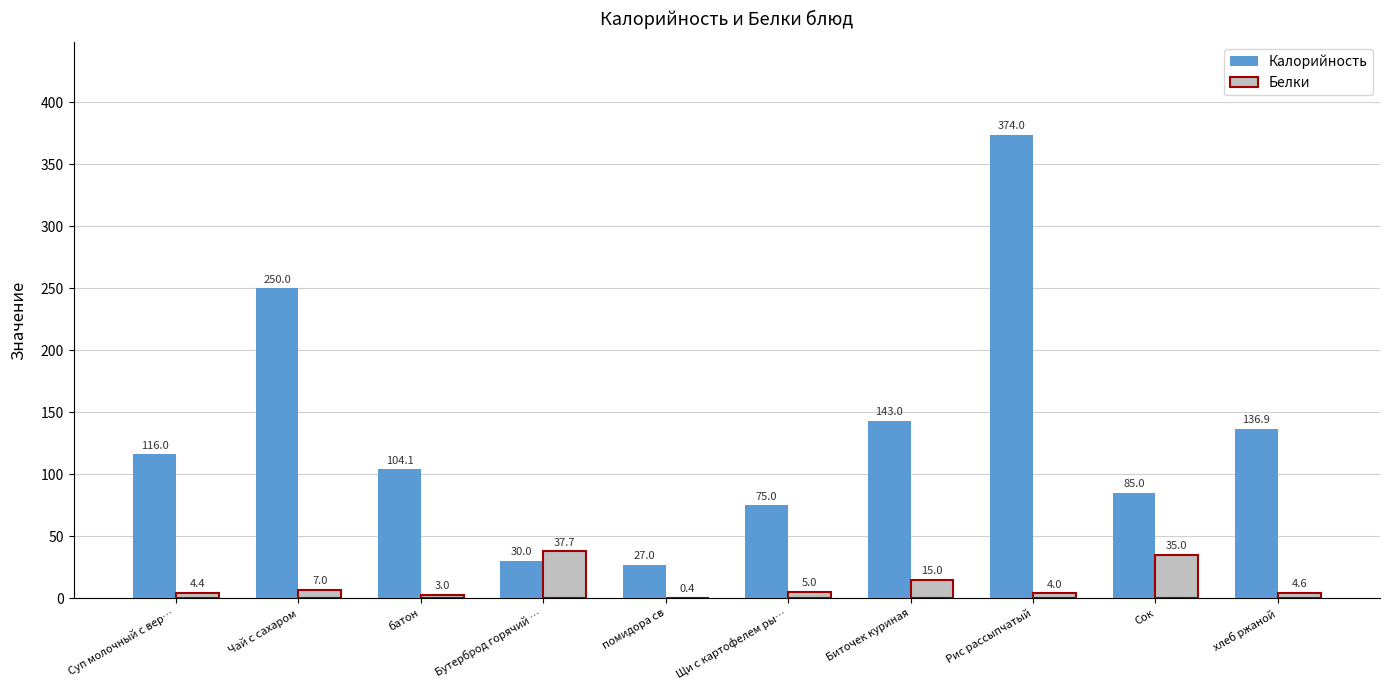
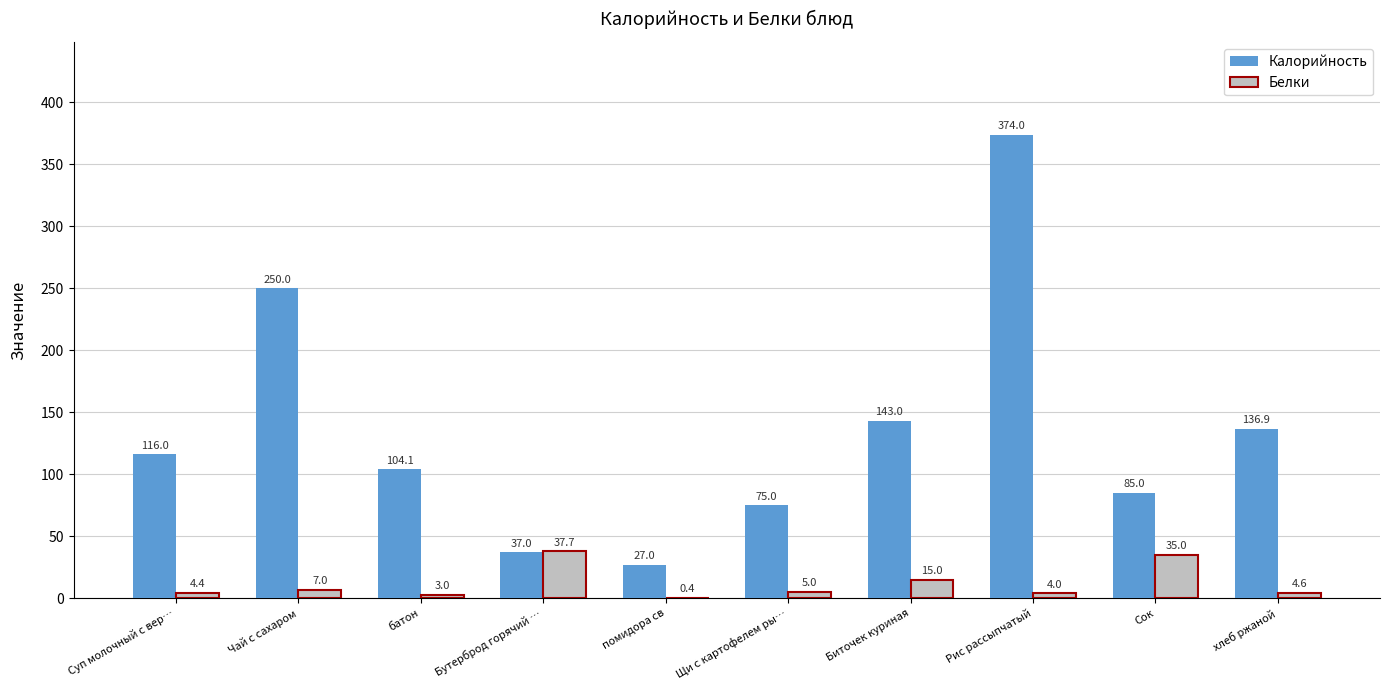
Калорийность, Бутерброд горячий …: 30.0 -> 37.0
